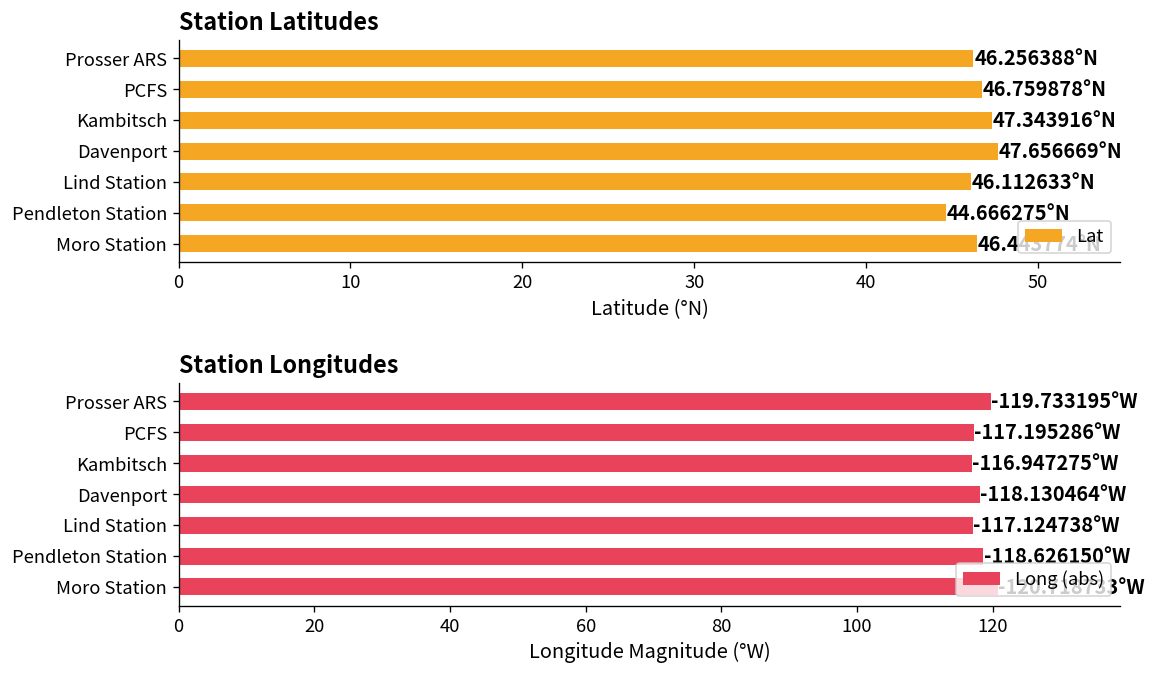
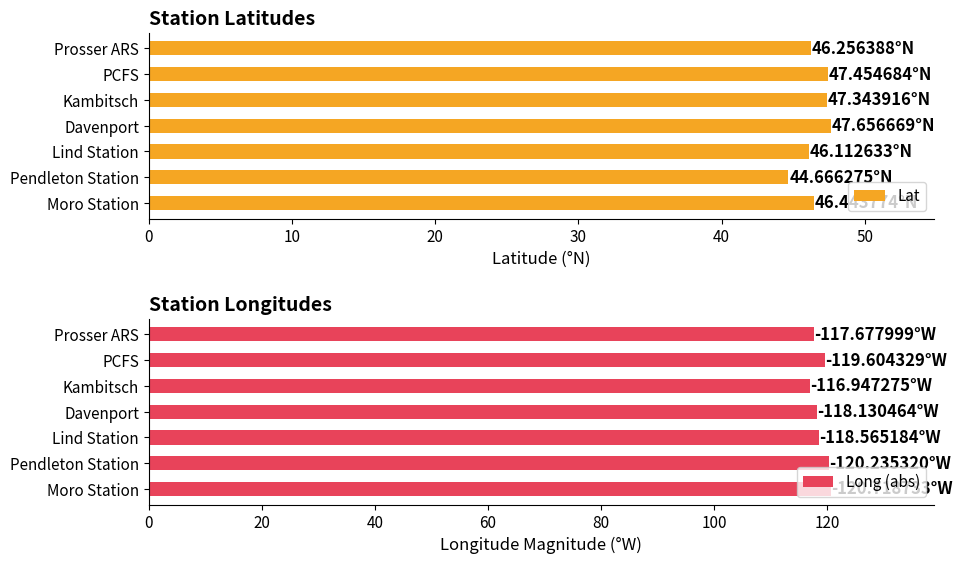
Station Latitudes, PCFS: 46.759878°N -> 47.454684°N
Station Longitudes, Prosser ARS: -119.733195°W -> -117.677999°W
Station Longitudes, PCFS: -117.195286°W -> -119.604329°W
Station Longitudes, Lind Station: -117.124738°W -> -118.565184°W
Station Longitudes, Pendleton Station: -118.626150°W -> -120.235320°W
